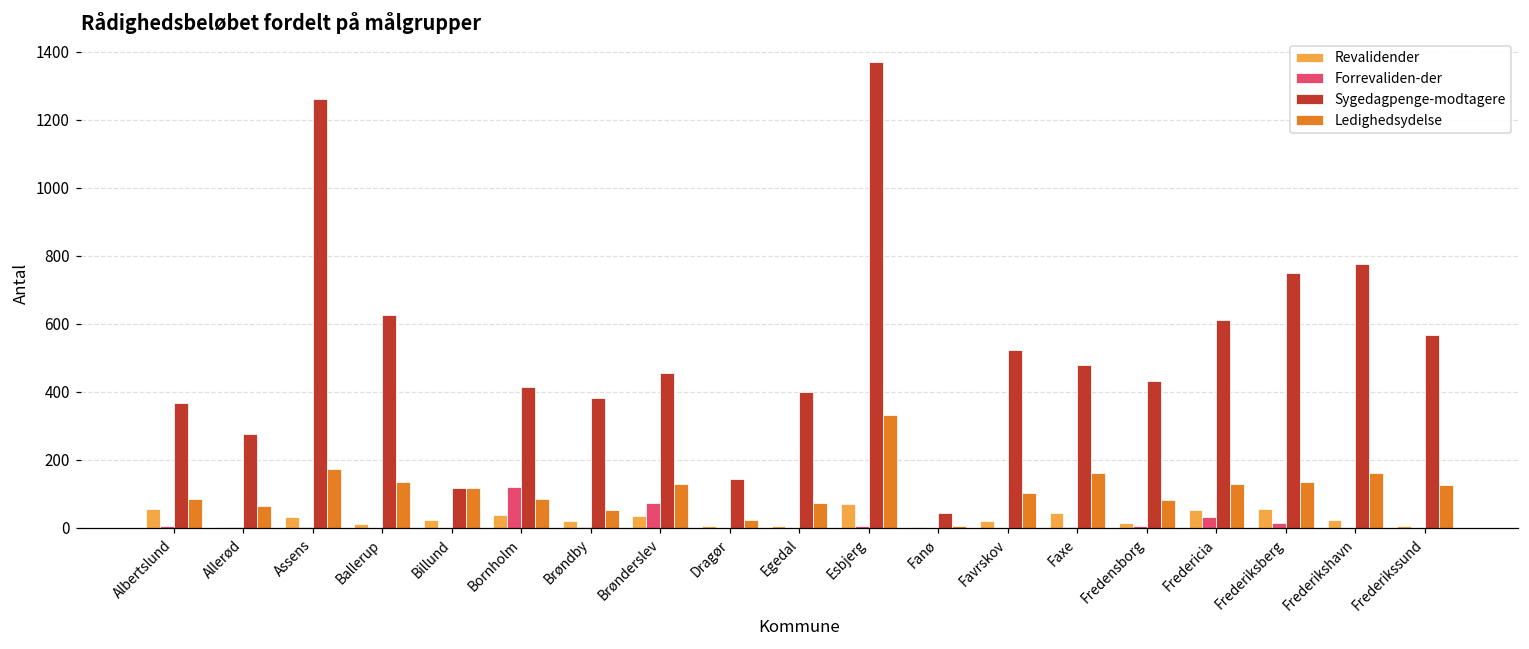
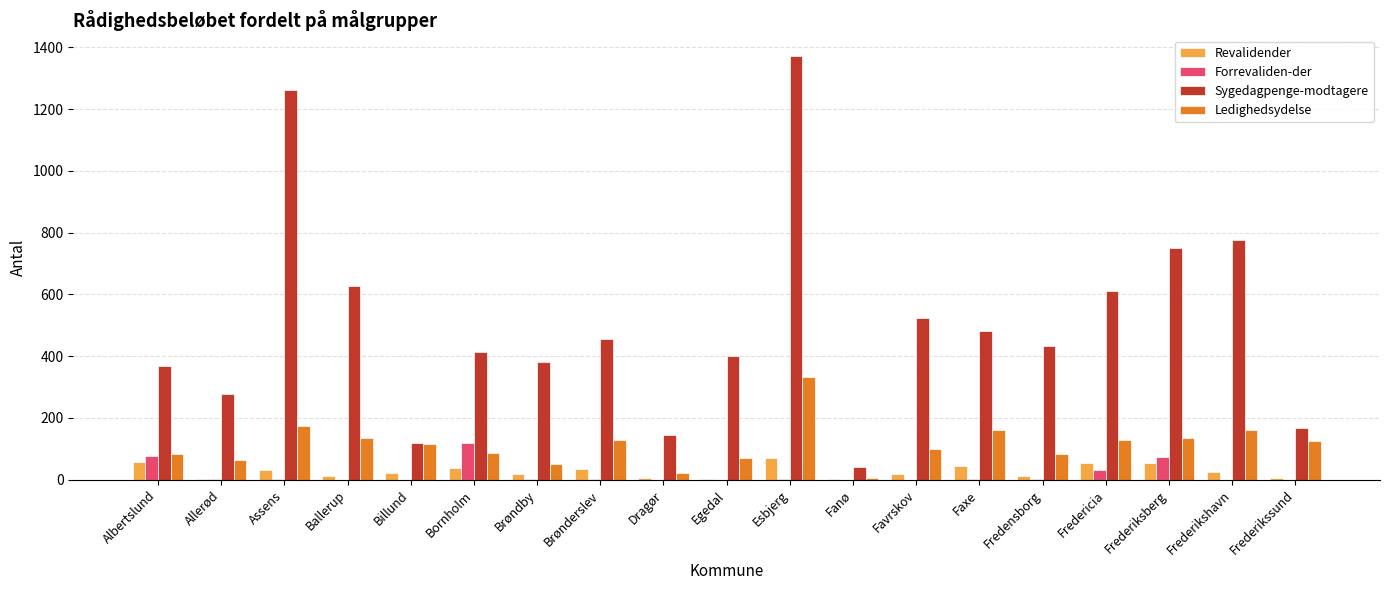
Forrevaliden-der, Albertslund: 0 -> 80
Forrevaliden-der, Brønderslev: 70 -> 0
Forrevaliden-der, Frederiksberg: 10 -> 80
Sygedagpenge-modtagere, Frederikssund: 570 -> 170
